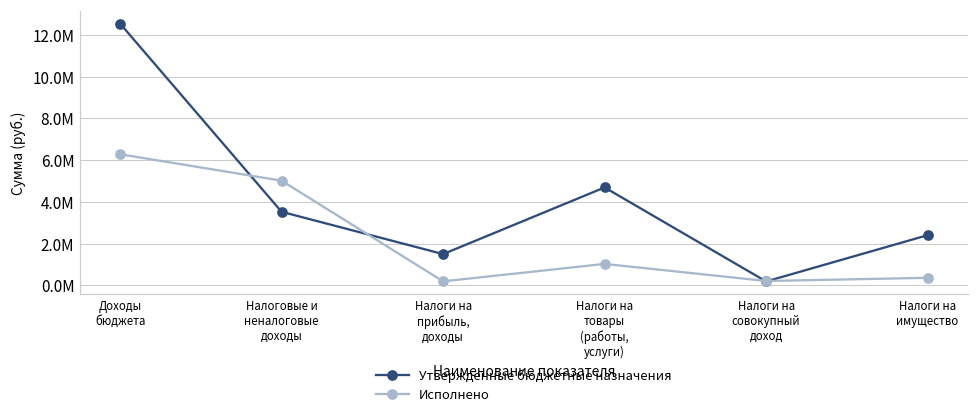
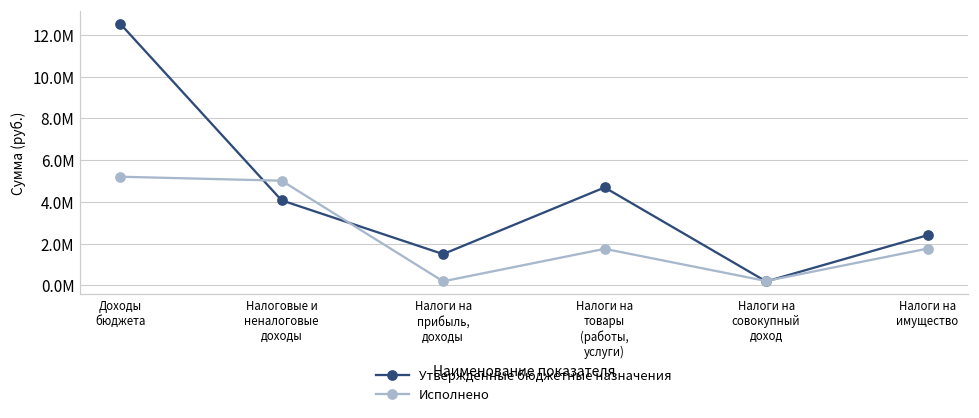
Исполнено, Доходы бюджета: 6300000 -> 5200000
Утвержденные бюджетные назначения, Налоговые и неналоговые доходы: 3500000 -> 4100000
Исполнено, Налоги на товары (работы, услуги): 1000000 -> 1800000
Исполнено, Налоги на имущество: 400000 -> 1800000
